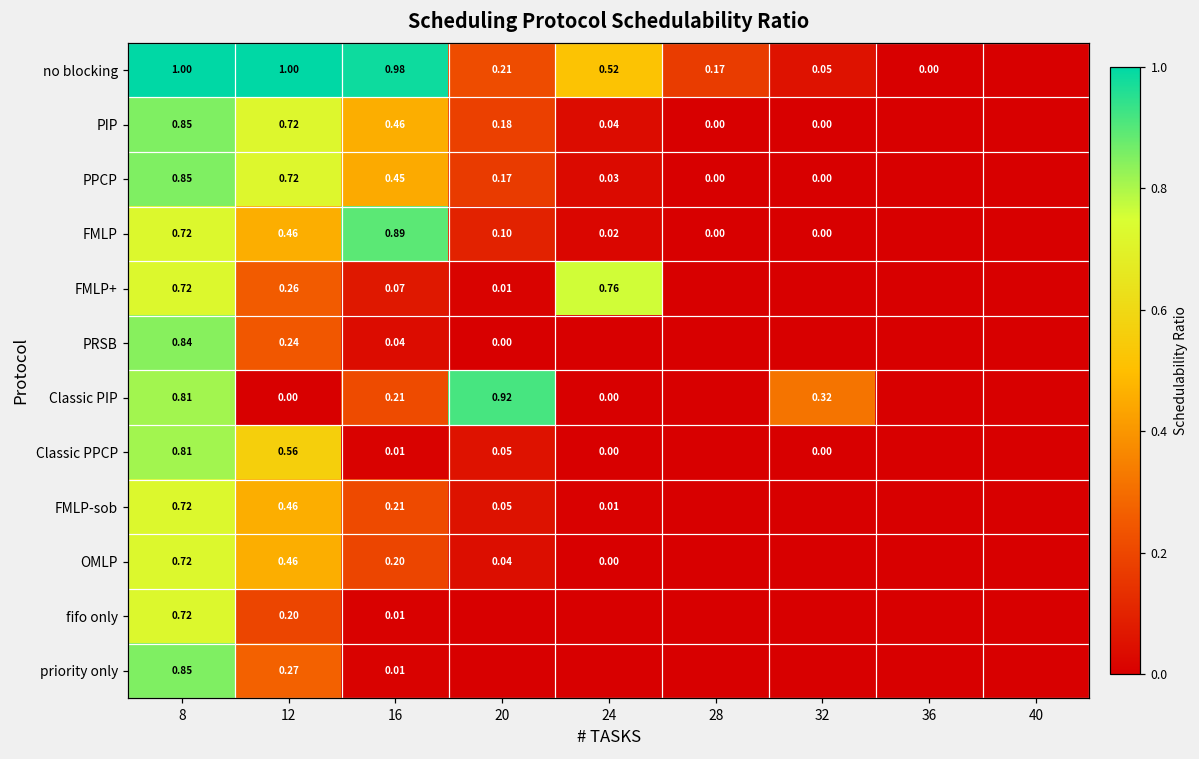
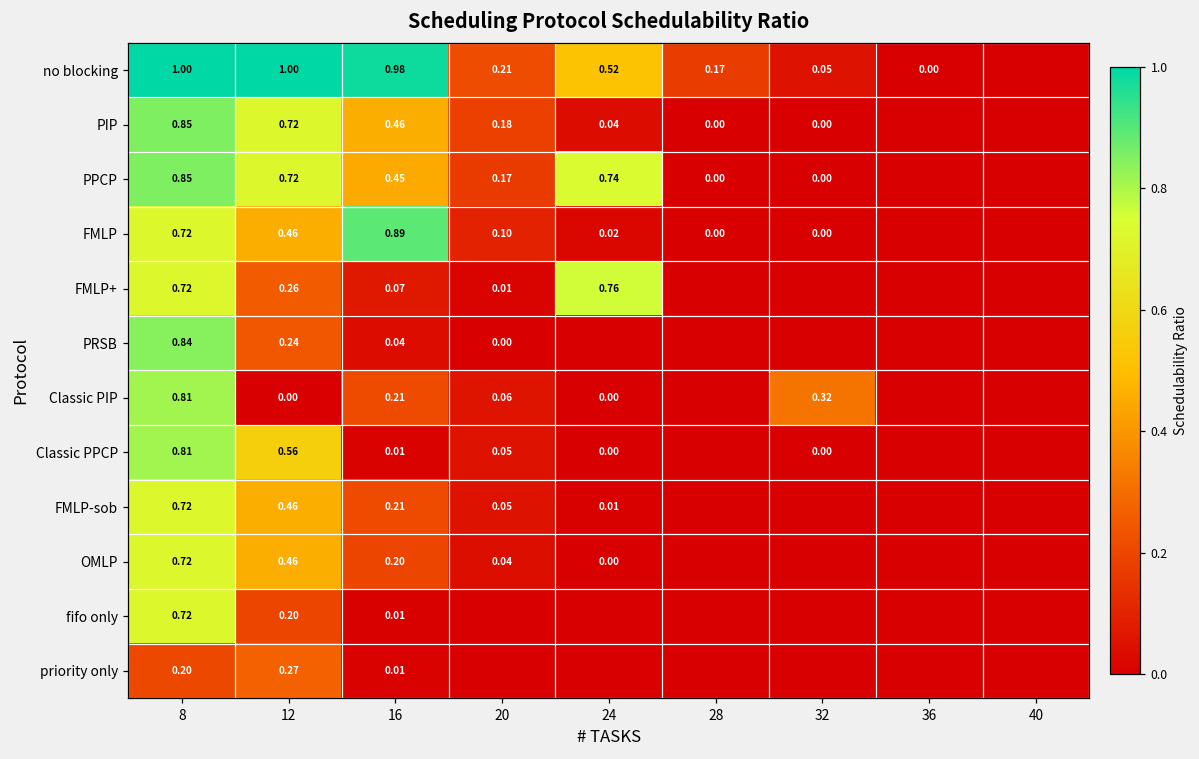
PPCP, 24: 0.03 -> 0.74
Classic PIP, 20: 0.92 -> 0.06
priority only, 8: 0.85 -> 0.20
